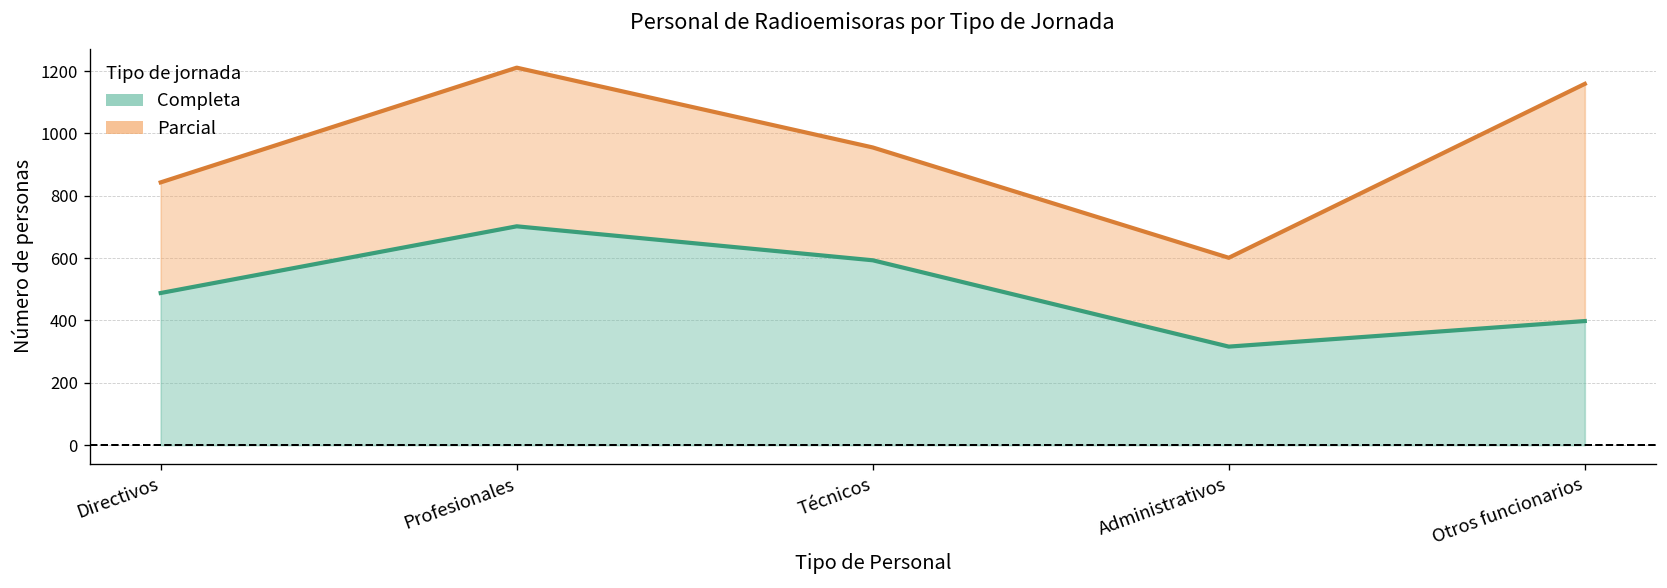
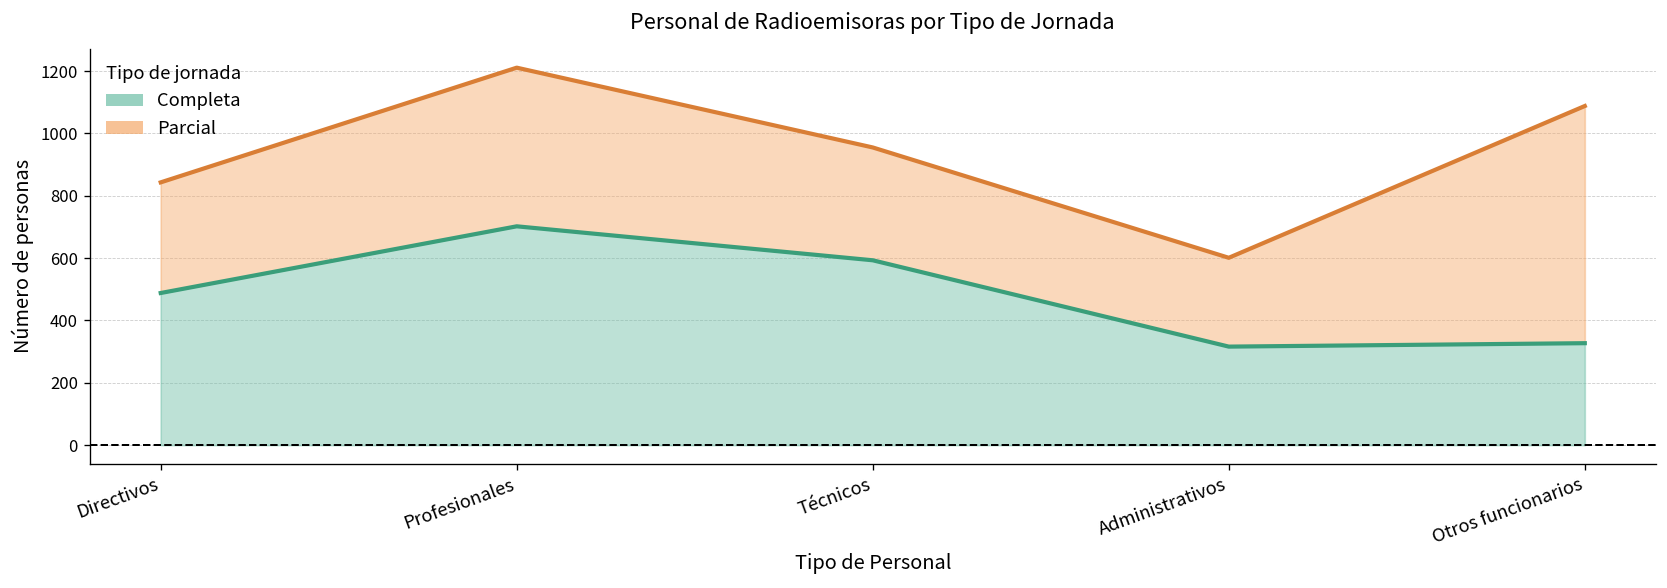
Completa, Otros funcionarios: 400 -> 330
